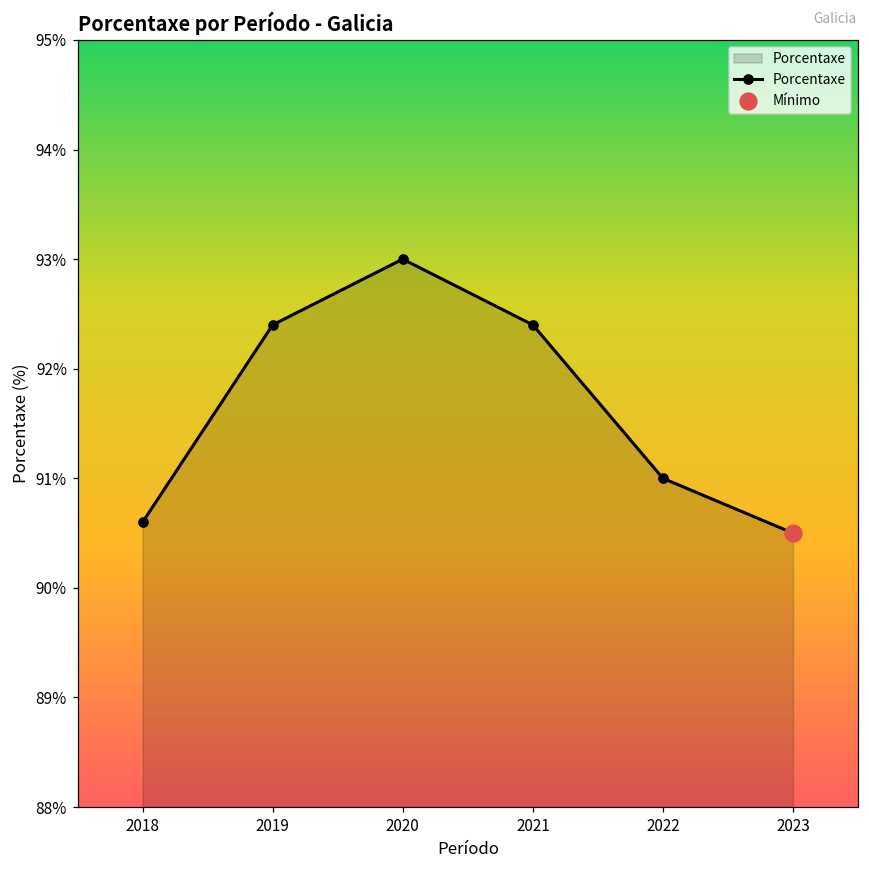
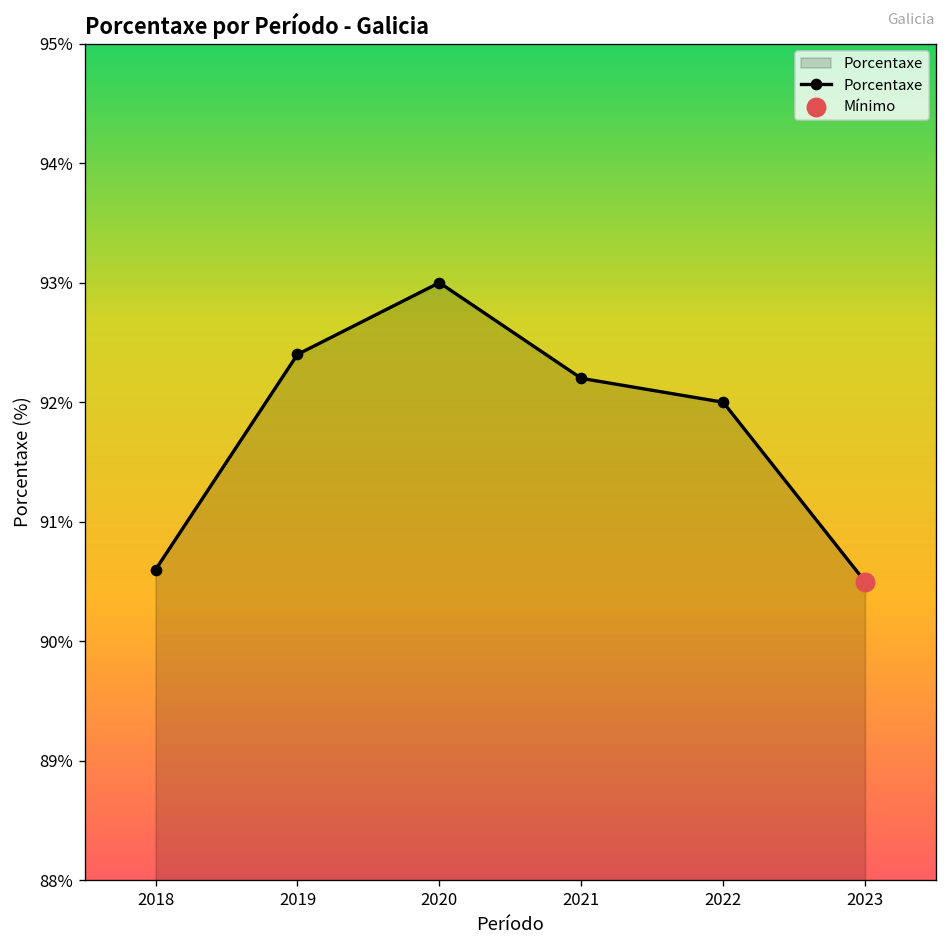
Porcentaxe, 2021: 92.4% -> 92.2%
Porcentaxe, 2022: 91% -> 92%
